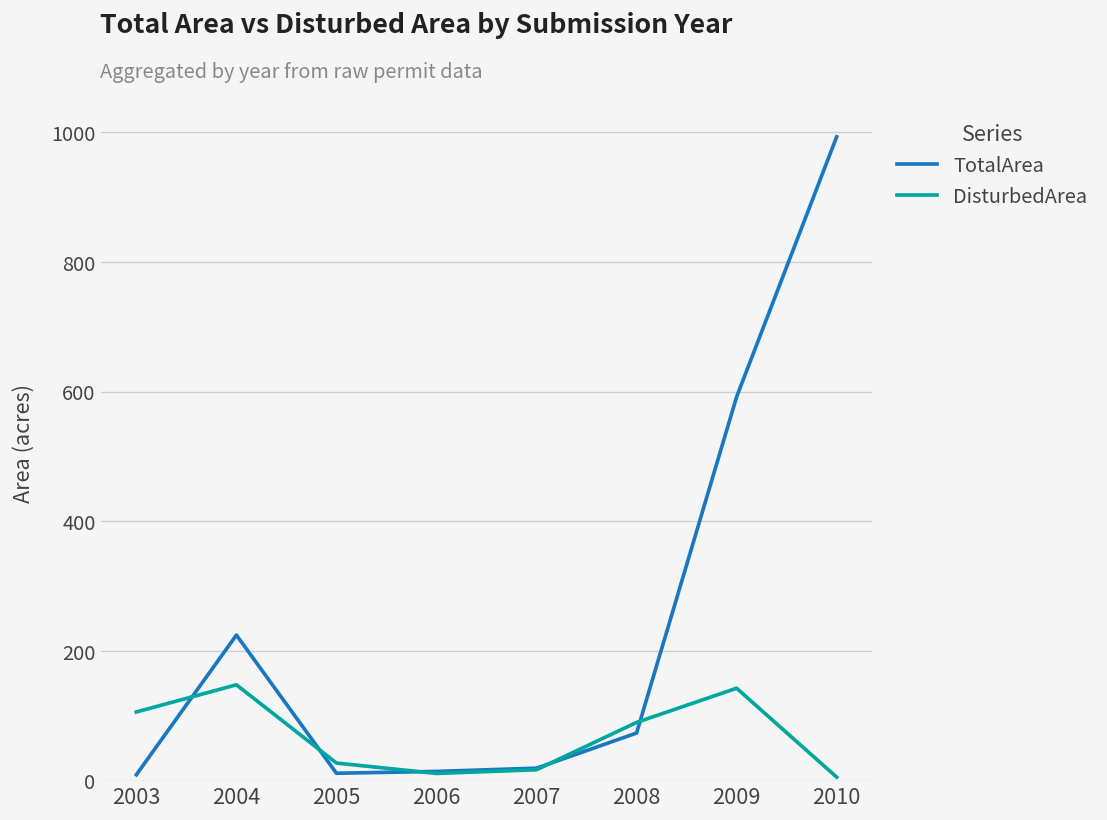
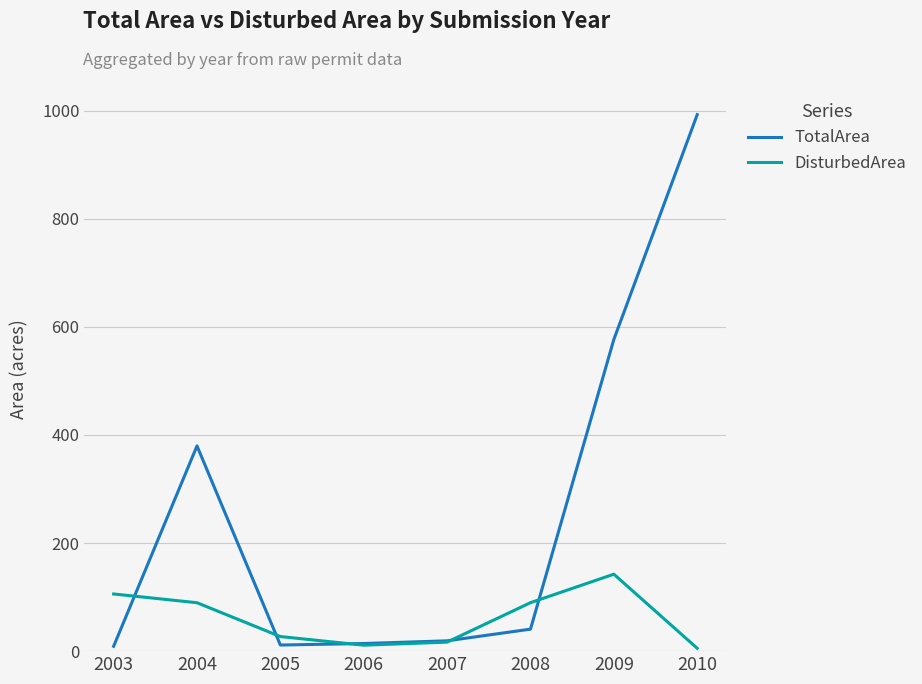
TotalArea, 2004: 220 -> 380
DisturbedArea, 2004: 150 -> 90
TotalArea, 2008: 70 -> 40
TotalArea, 2009: 590 -> 580
